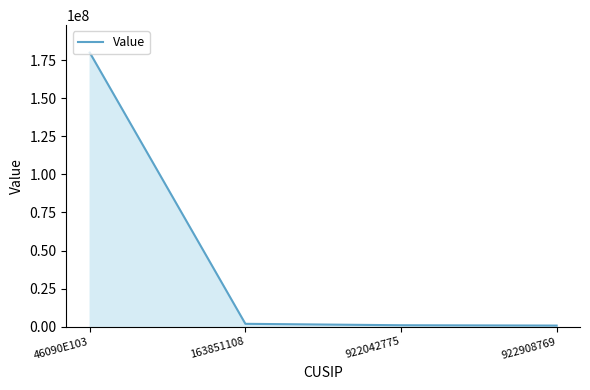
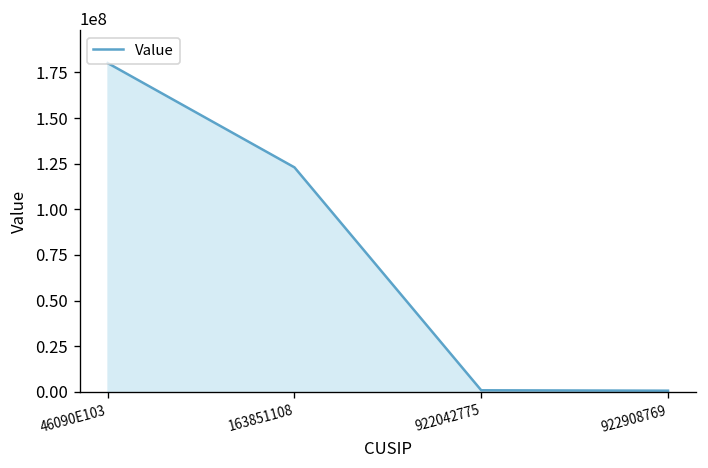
163851108: 2000000 -> 123000000
